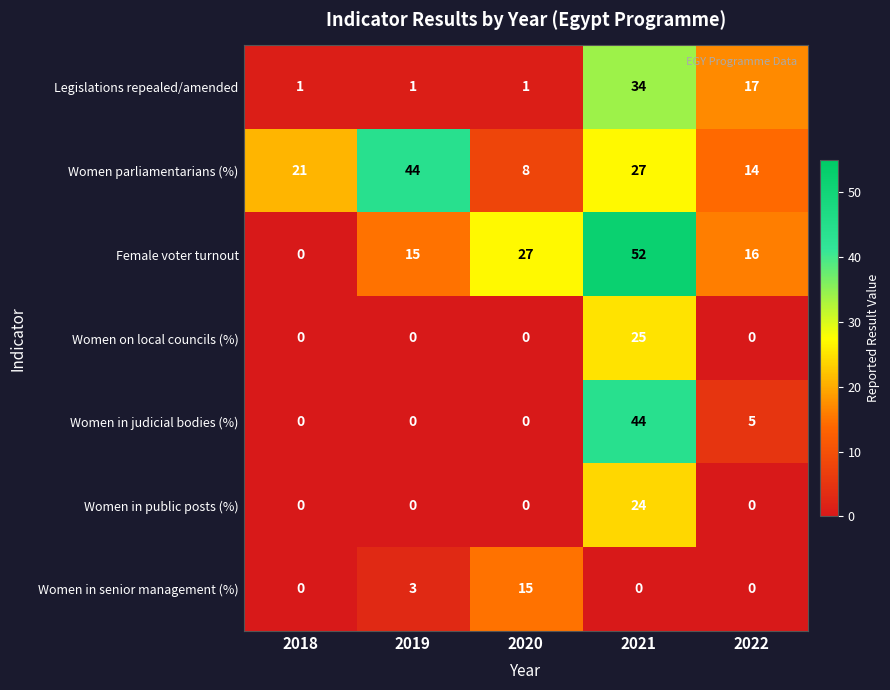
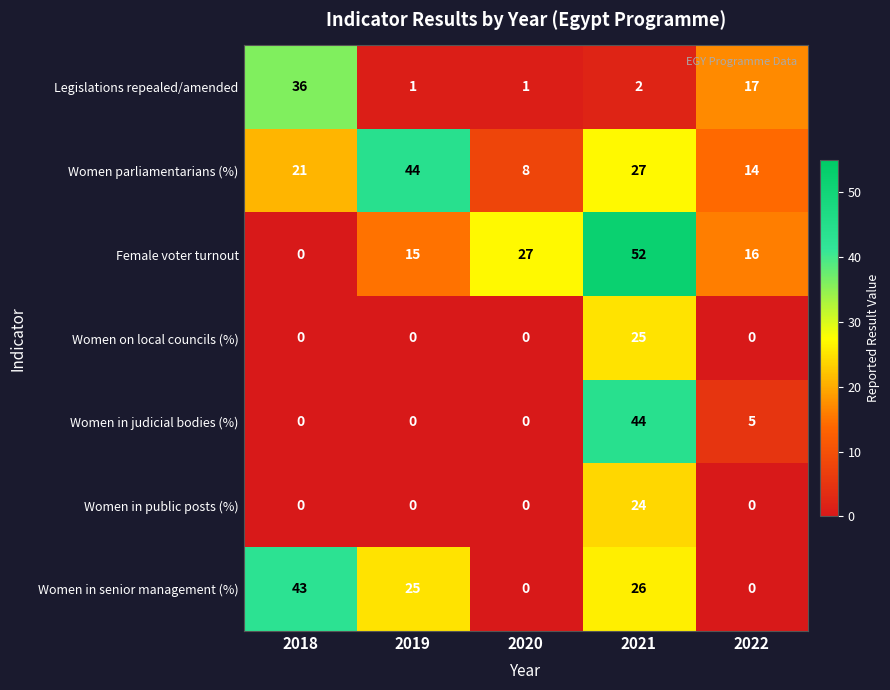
Legislations repealed/amended, 2018: 1 -> 36
Legislations repealed/amended, 2021: 34 -> 2
Women in senior management (%), 2018: 0 -> 43
Women in senior management (%), 2019: 3 -> 25
Women in senior management (%), 2020: 15 -> 0
Women in senior management (%), 2021: 0 -> 26
